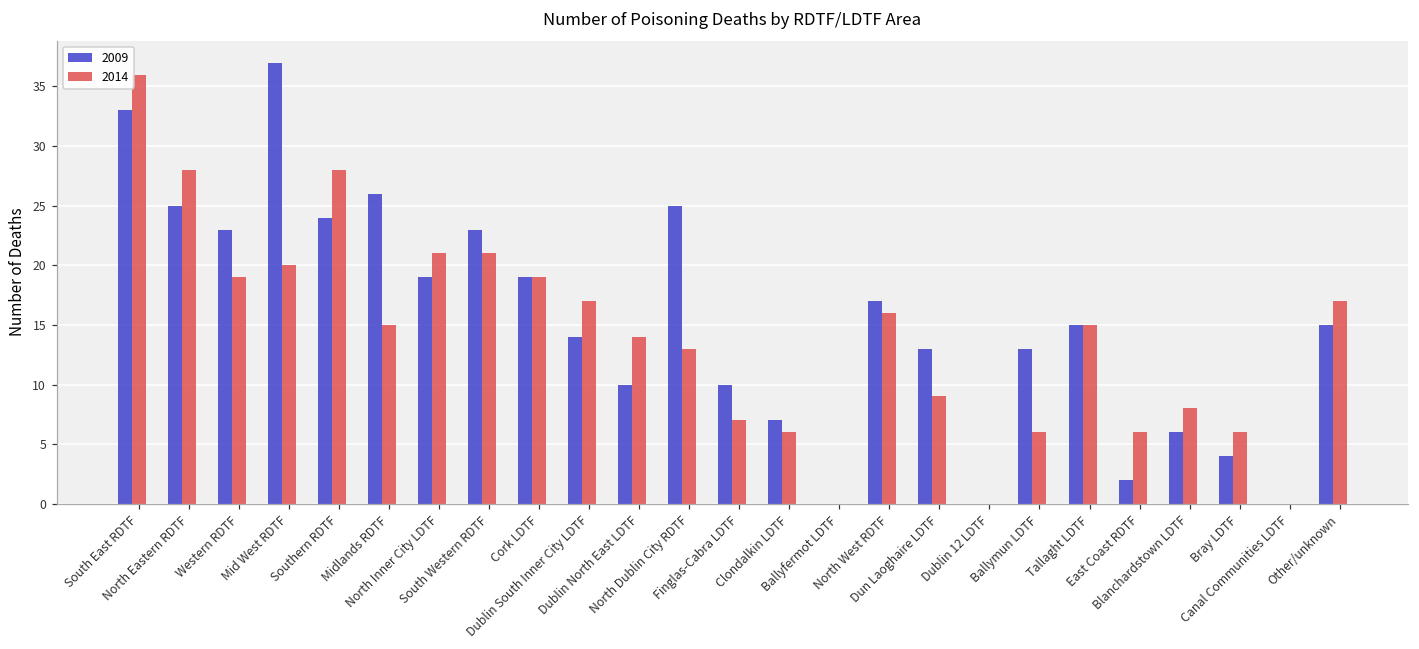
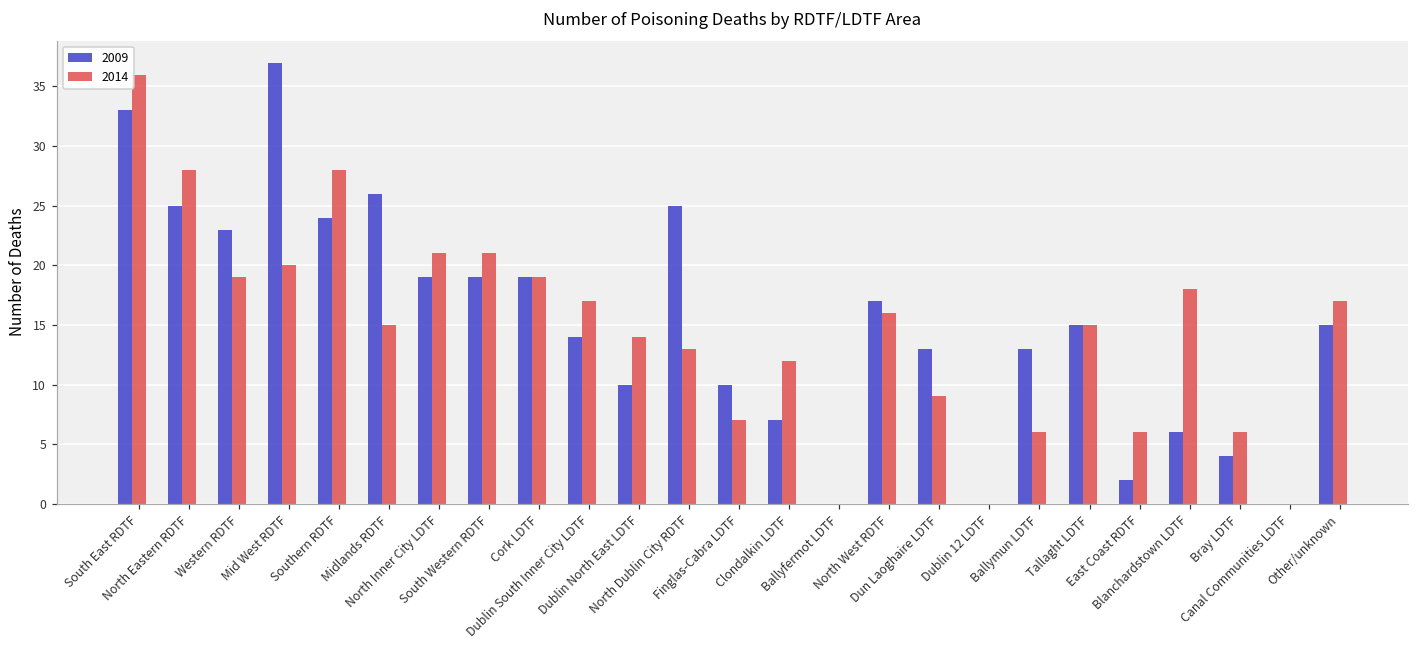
2009, South Western RDTF: 23 -> 19
2014, Clondalkin LDTF: 6 -> 12
2014, Blanchardstown LDTF: 8 -> 18
